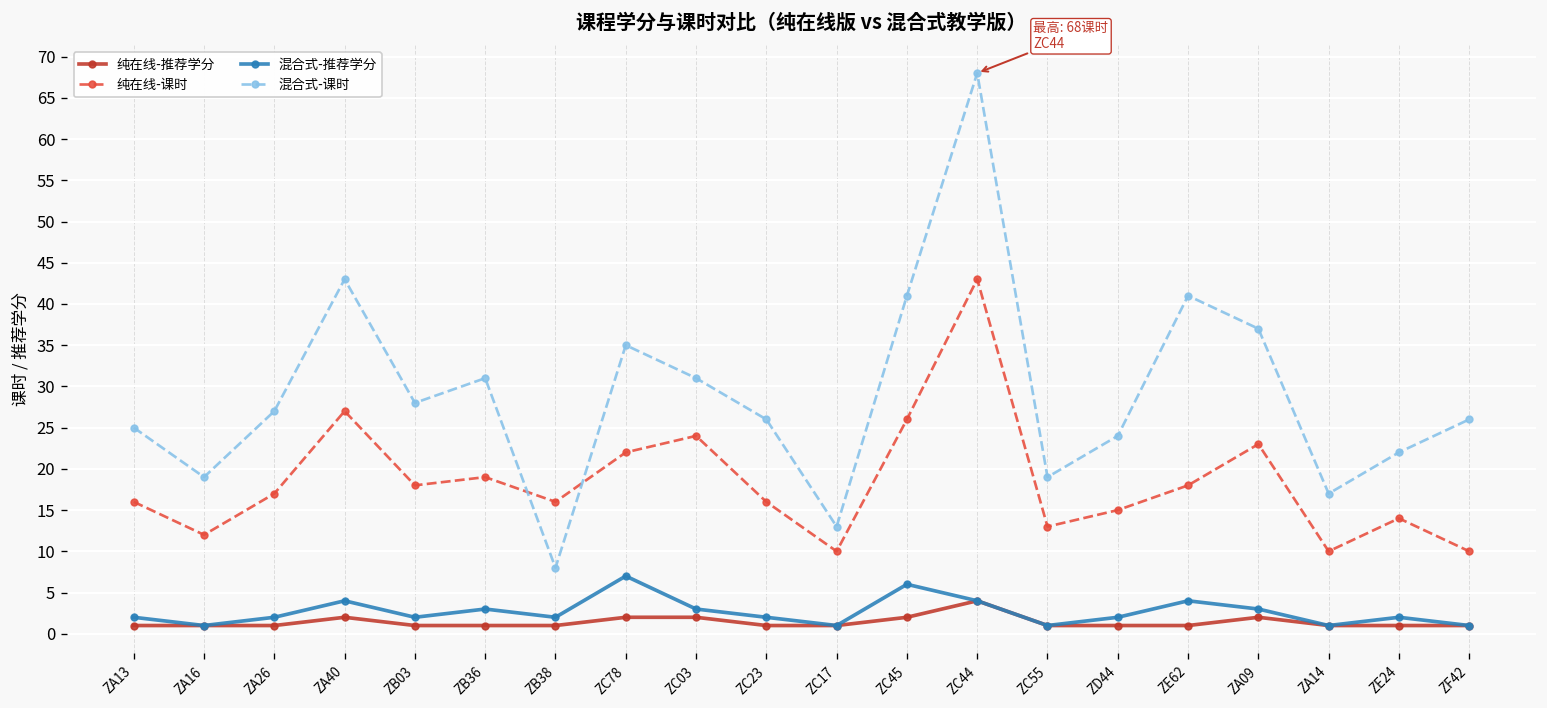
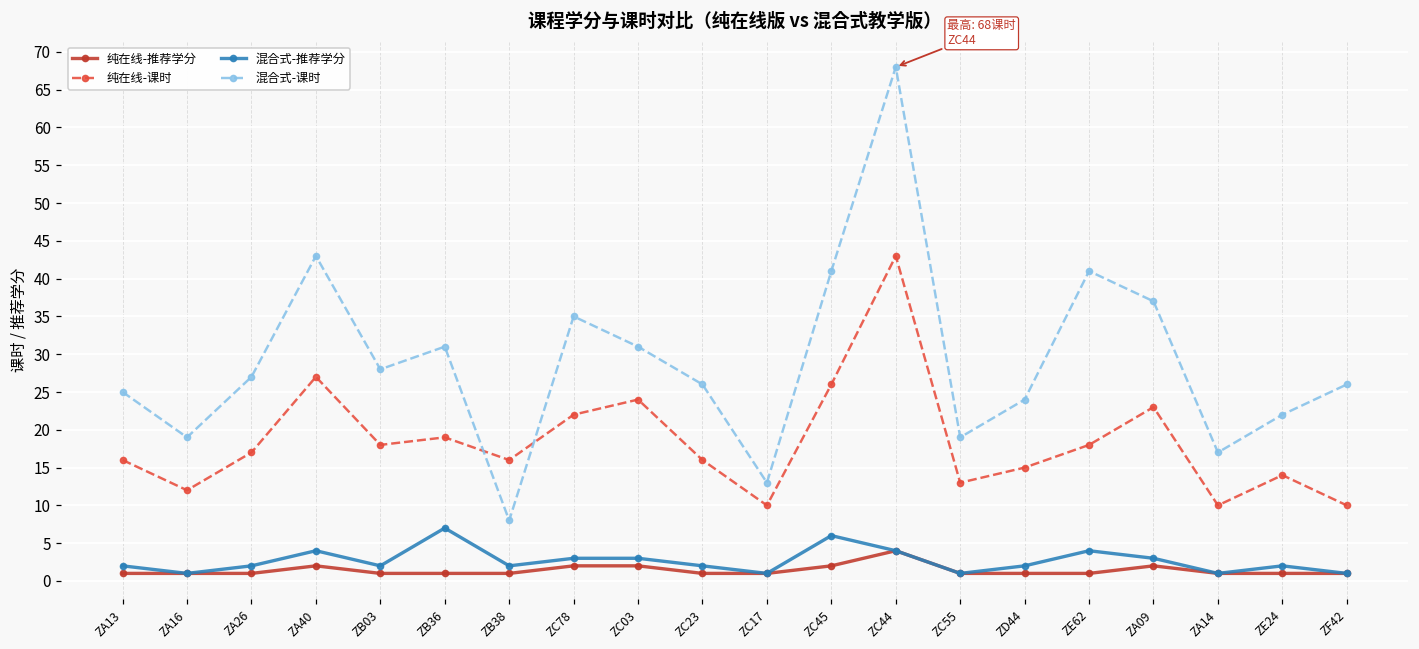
混合式-推荐学分, ZB36: 3 -> 7
混合式-推荐学分, ZC78: 7 -> 3
